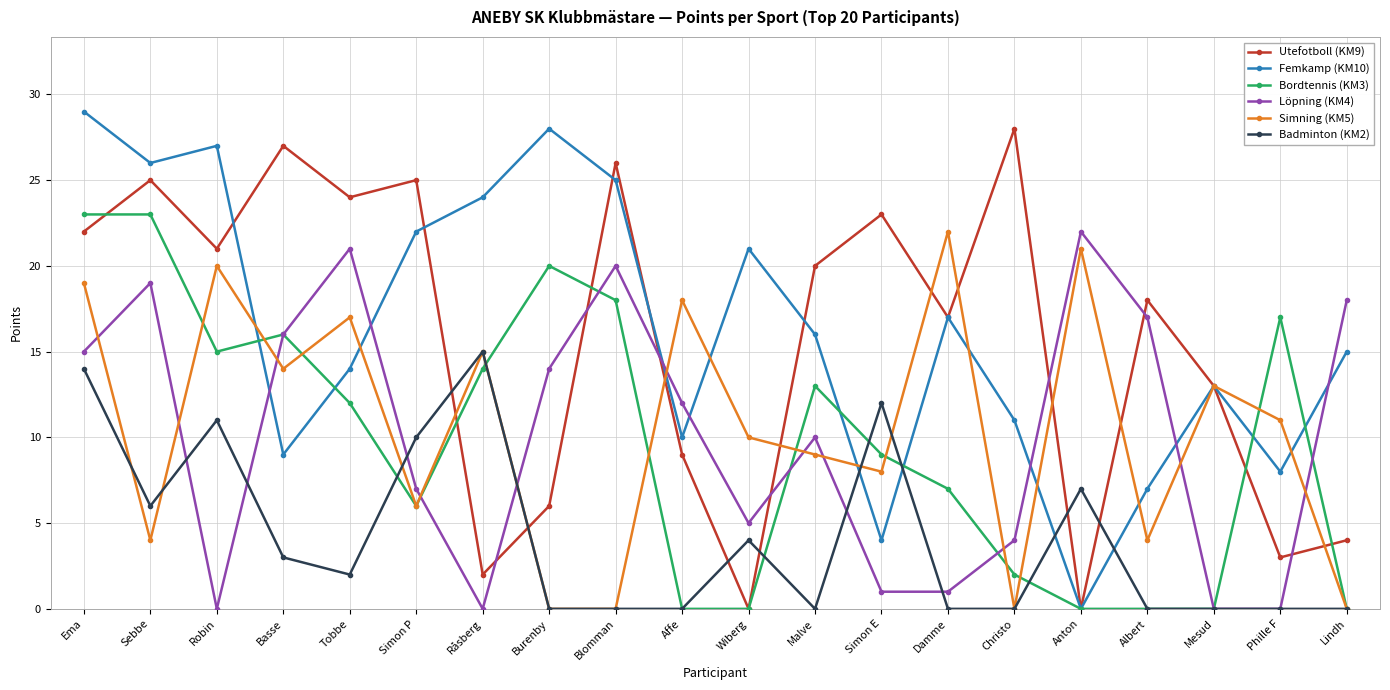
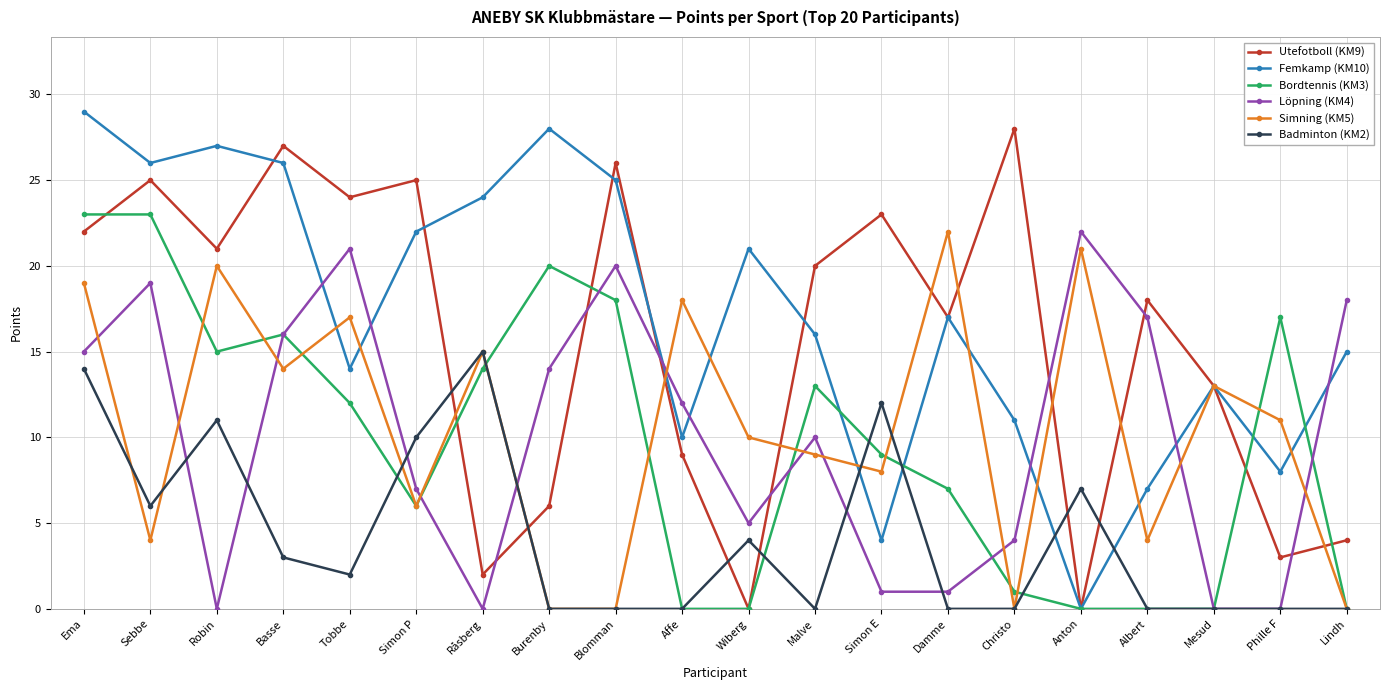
Femkamp (KM10), Basse: 9 -> 26
Bordtennis (KM3), Christo: 2 -> 1
